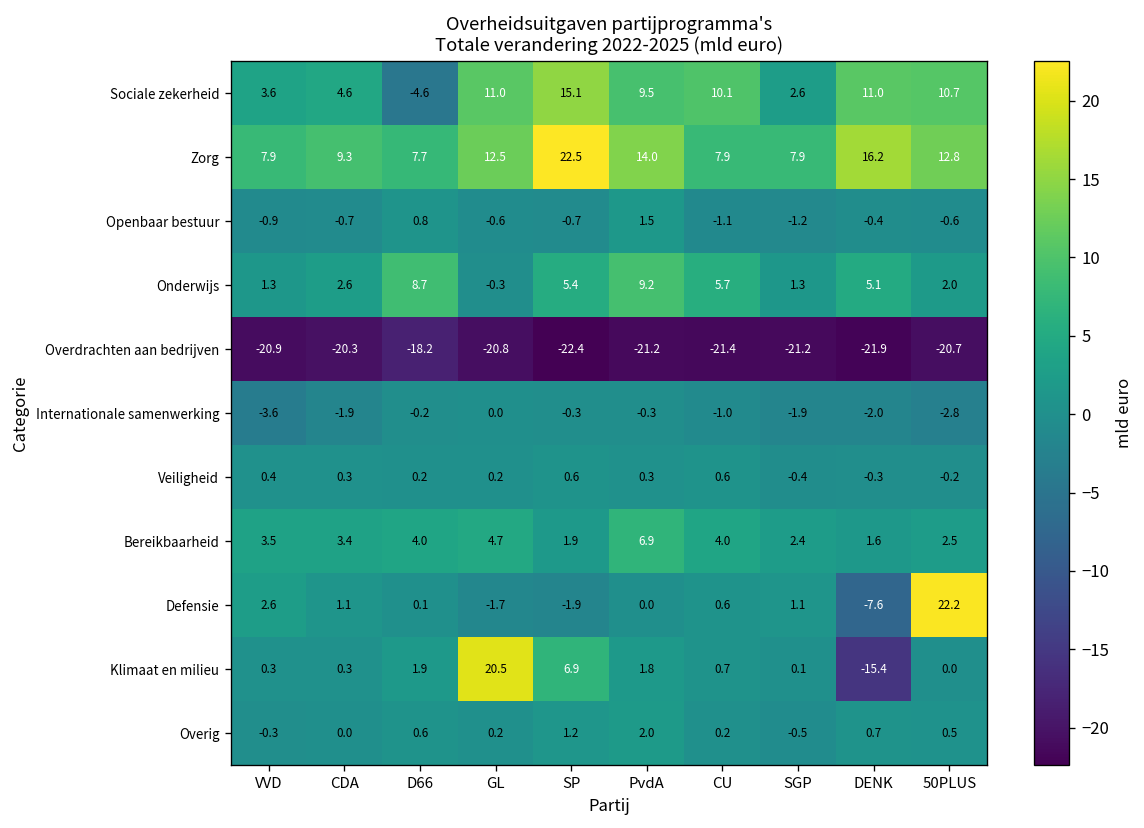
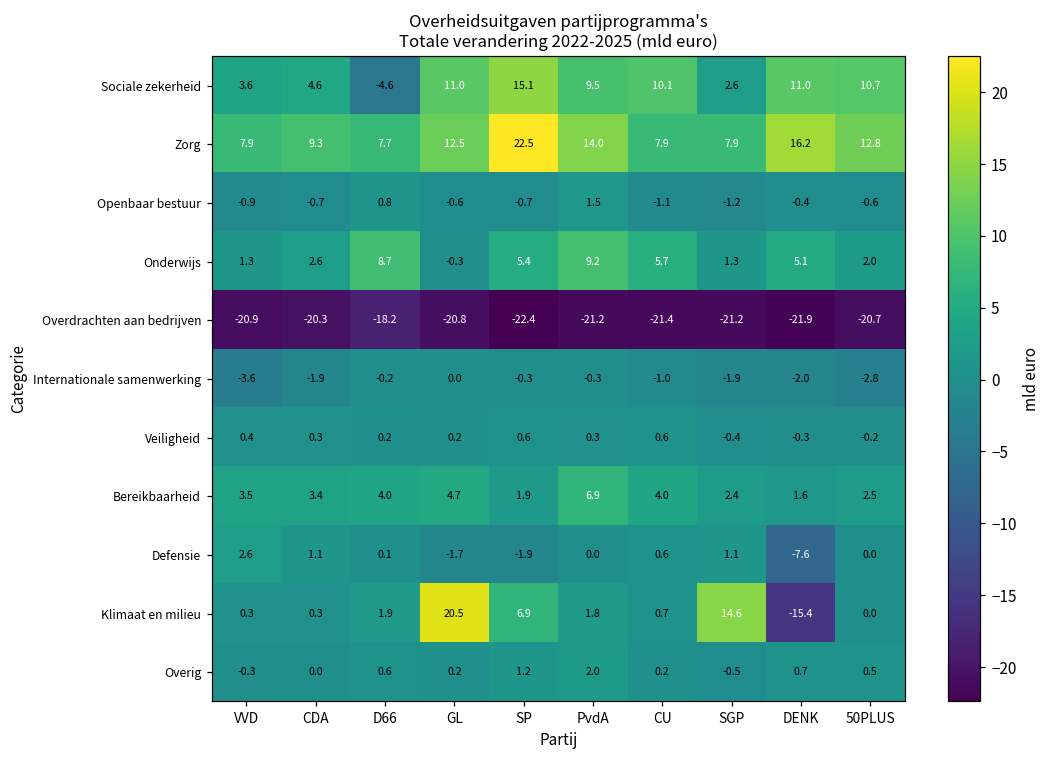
Defensie, 50PLUS: 22.2 -> 0.0
Klimaat en milieu, SGP: 0.1 -> 14.6
